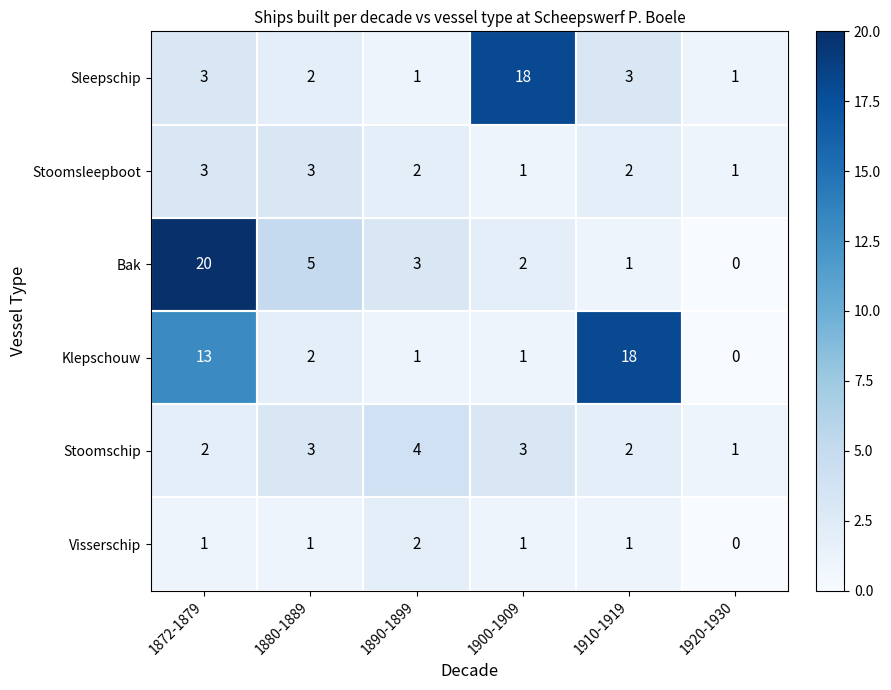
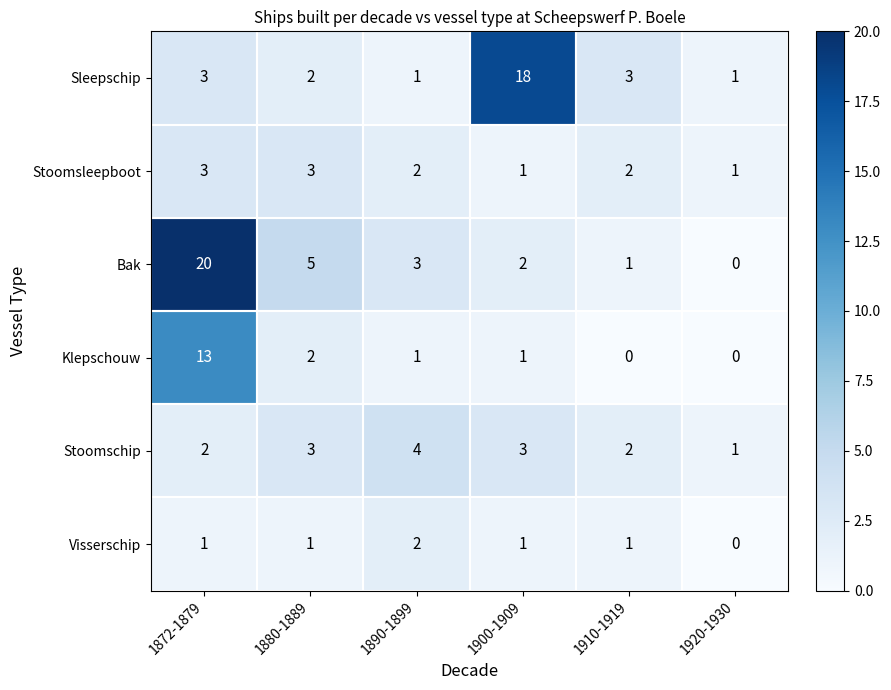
Klepschouw, 1910-1919: 18 -> 0
